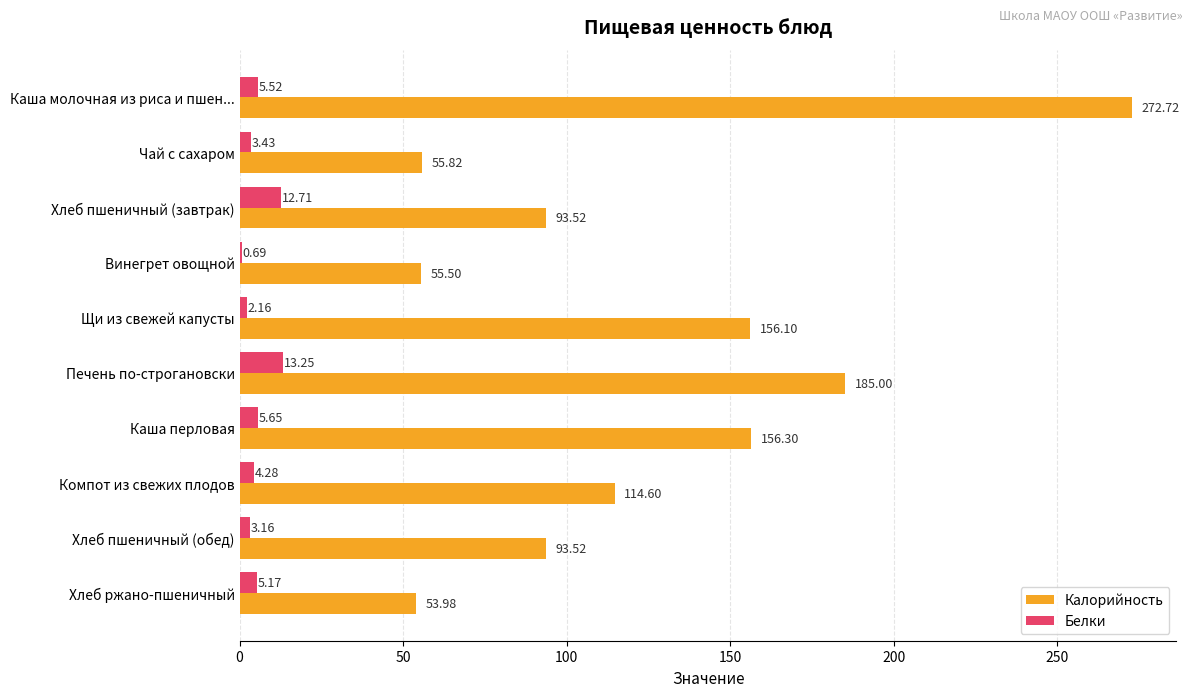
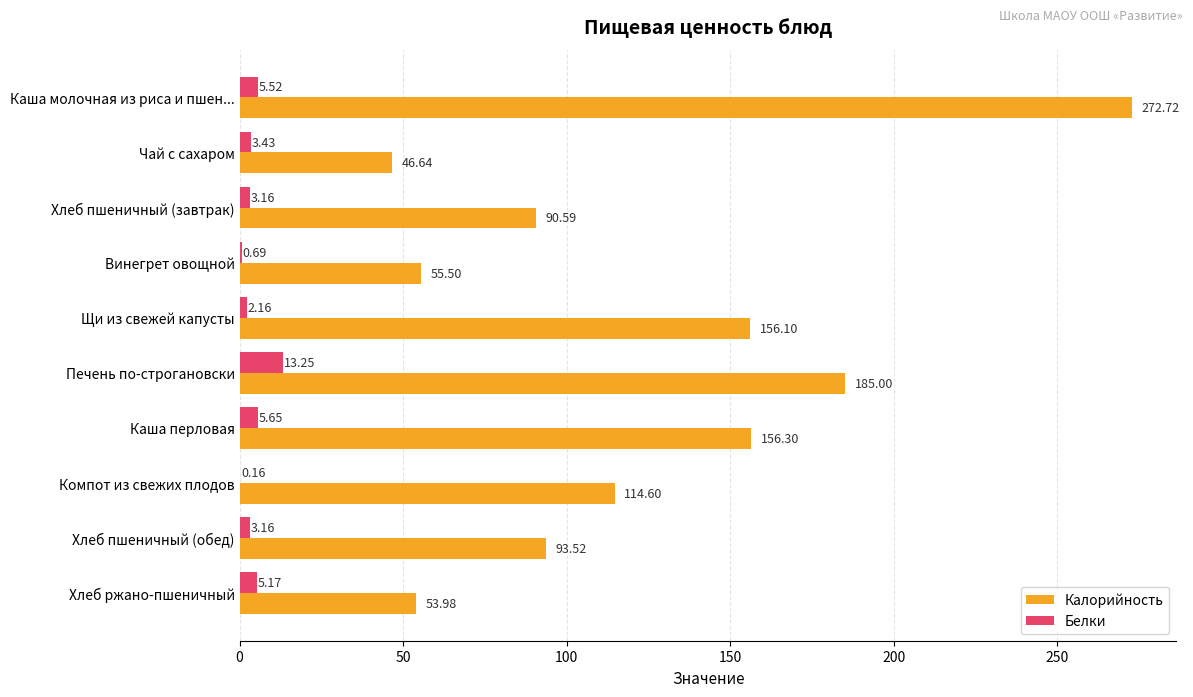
Калорийность, Чай с сахаром: 55.82 -> 46.64
Белки, Хлеб пшеничный (завтрак): 12.71 -> 3.16
Калорийность, Хлеб пшеничный (завтрак): 93.52 -> 90.59
Белки, Компот из свежих плодов: 4.28 -> 0.16
